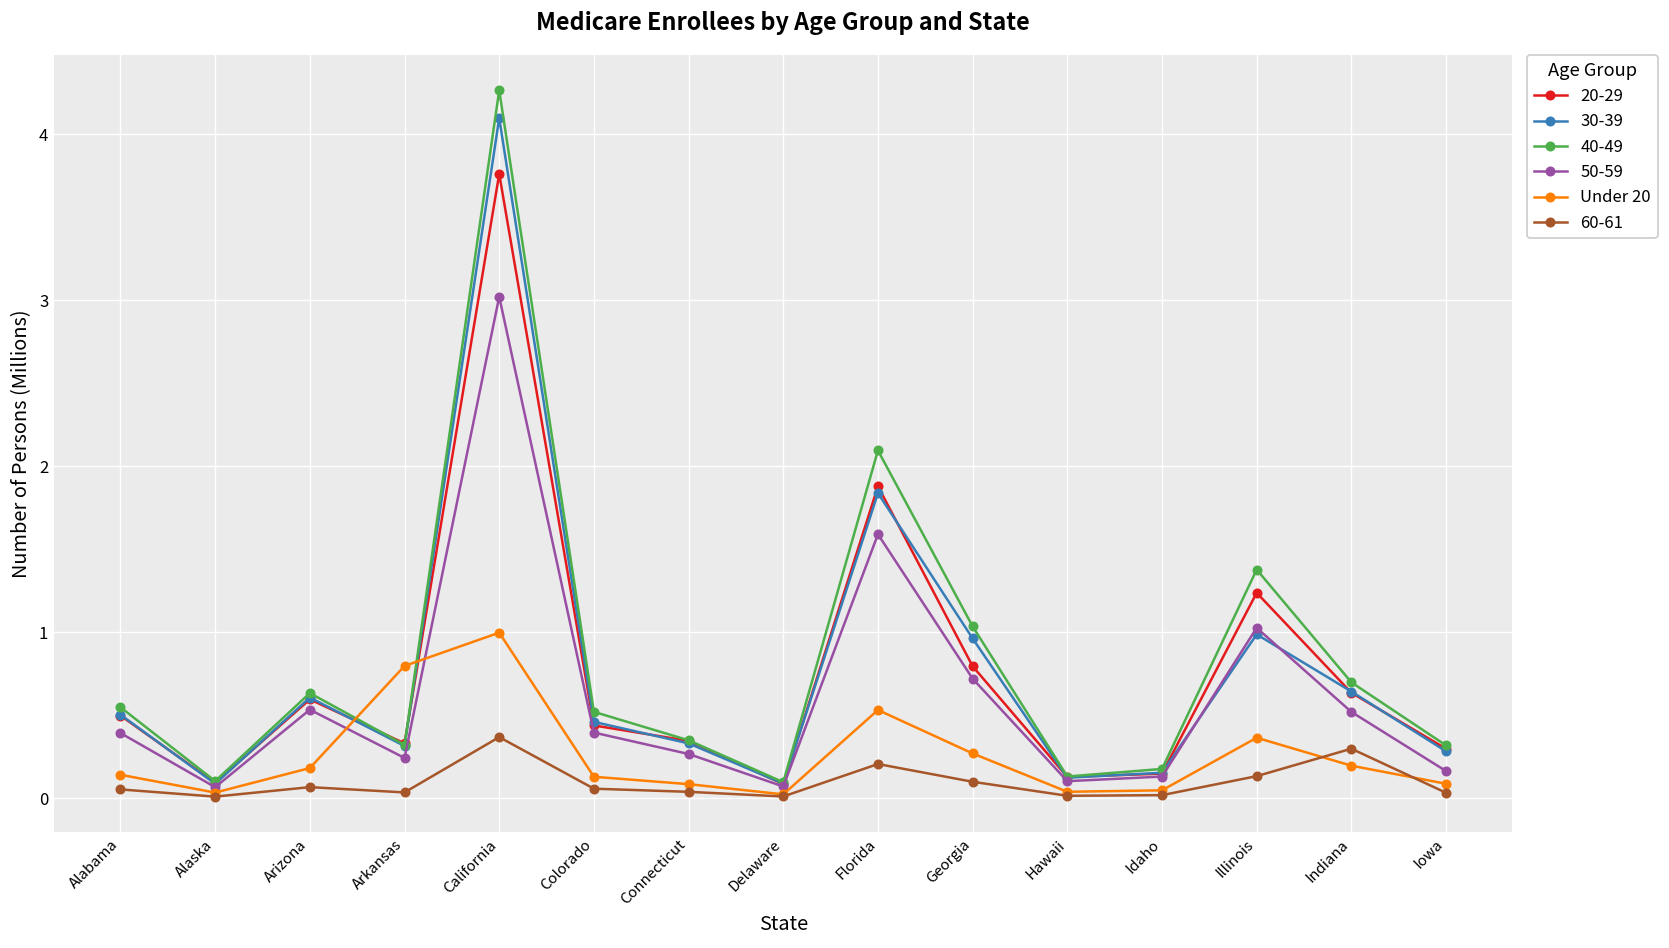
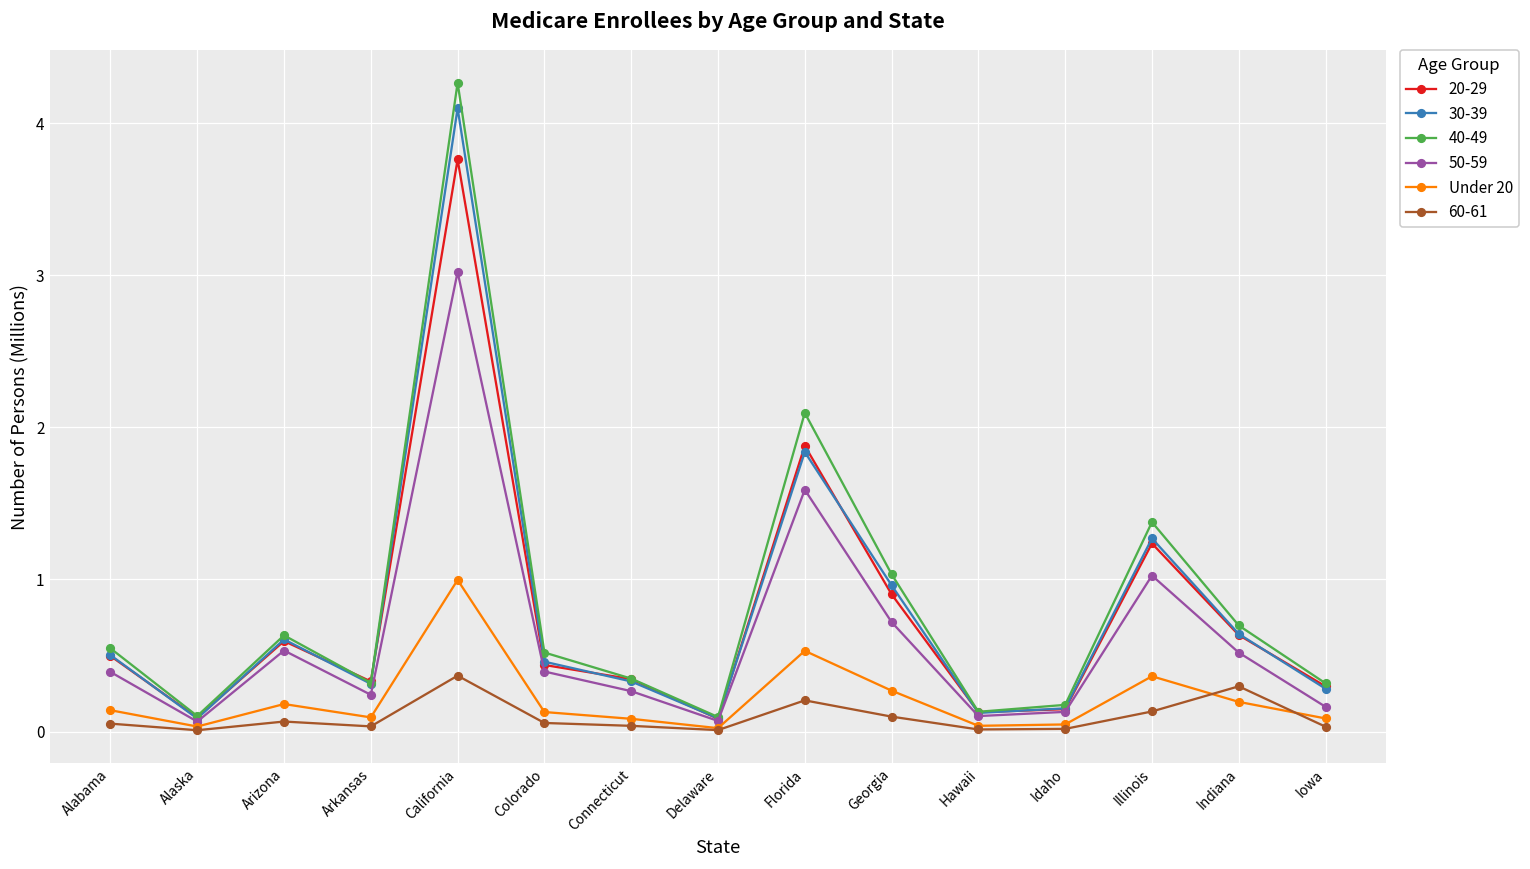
Under 20, Arkansas: 0.80 -> 0.09
20-29, Georgia: 0.79 -> 0.90
30-39, Illinois: 0.99 -> 1.27
